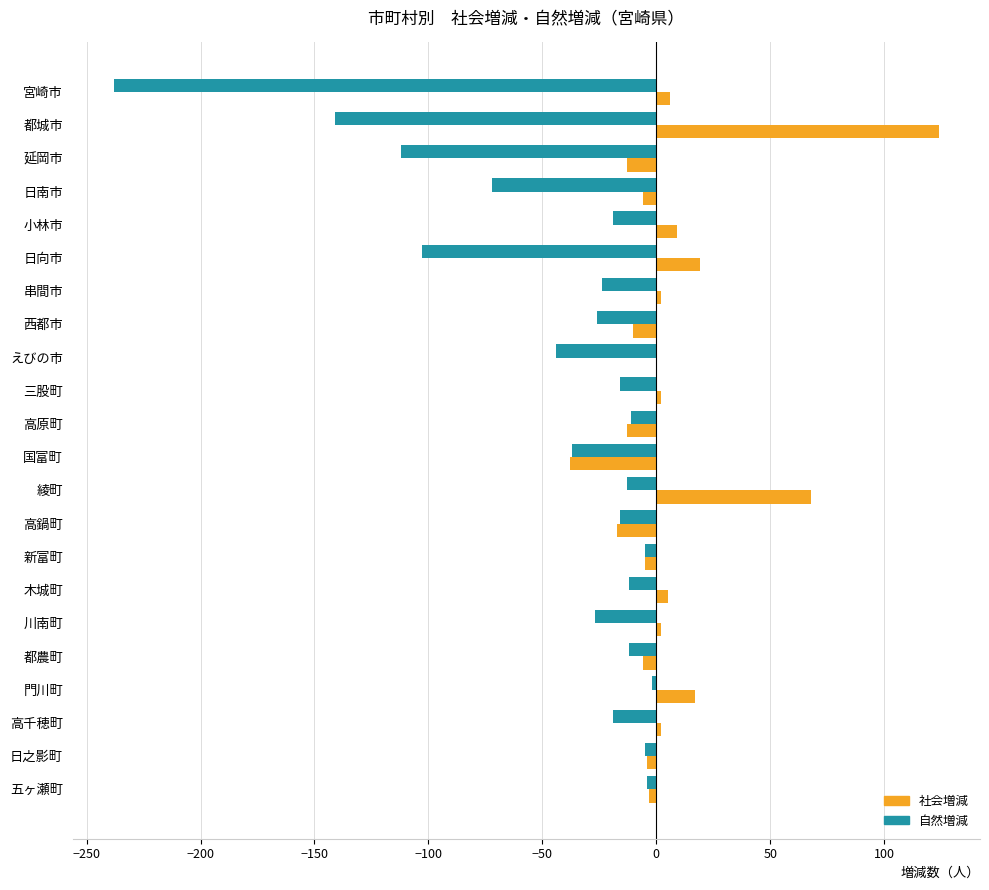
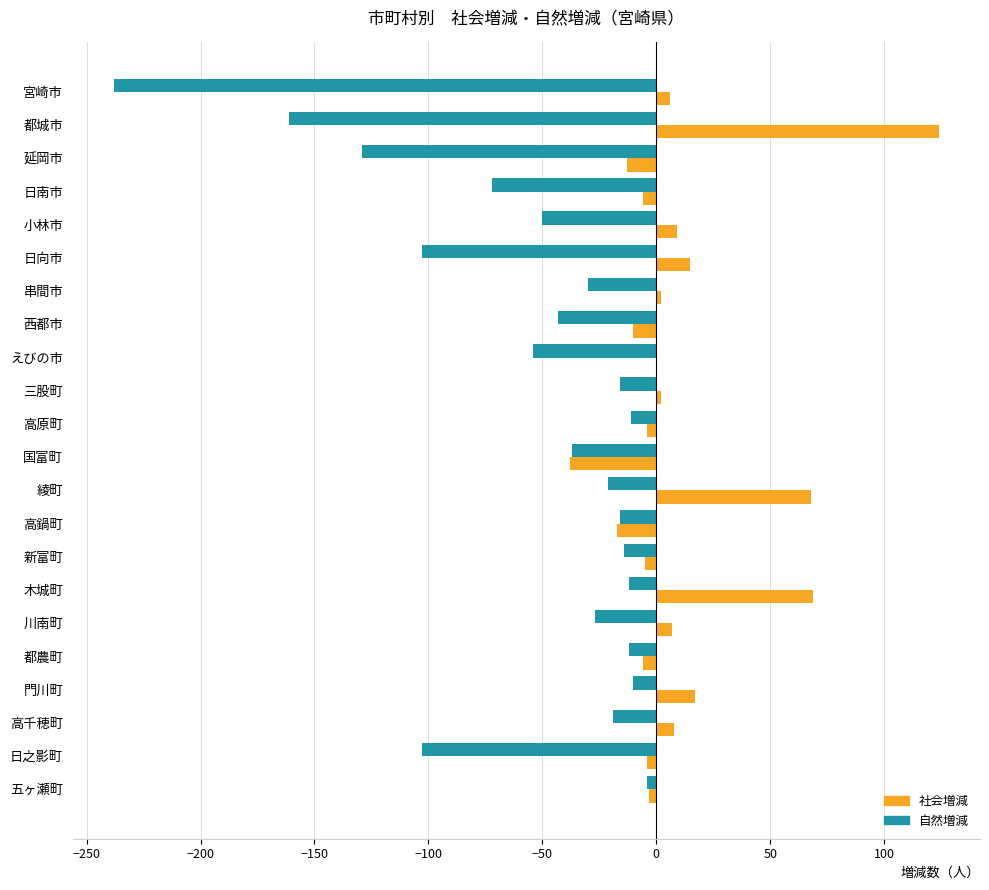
自然増減, 都城市: -141 -> -161
自然増減, 延岡市: -112 -> -129
自然増減, 小林市: -19 -> -50
社会増減, 日向市: 19 -> 15
自然増減, 串間市: -24 -> -30
自然増減, 西都市: -26 -> -43
自然増減, えびの市: -44 -> -54
社会増減, 高原町: -13 -> -4
自然増減, 綾町: -13 -> -21
自然増減, 新富町: -5 -> -14
社会増減, 木城町: 5 -> 69
社会増減, 川南町: 2 -> 7
自然増減, 門川町: -2 -> -10
社会増減, 高千穂町: 2 -> 8
自然増減, 日之影町: -5 -> -103
